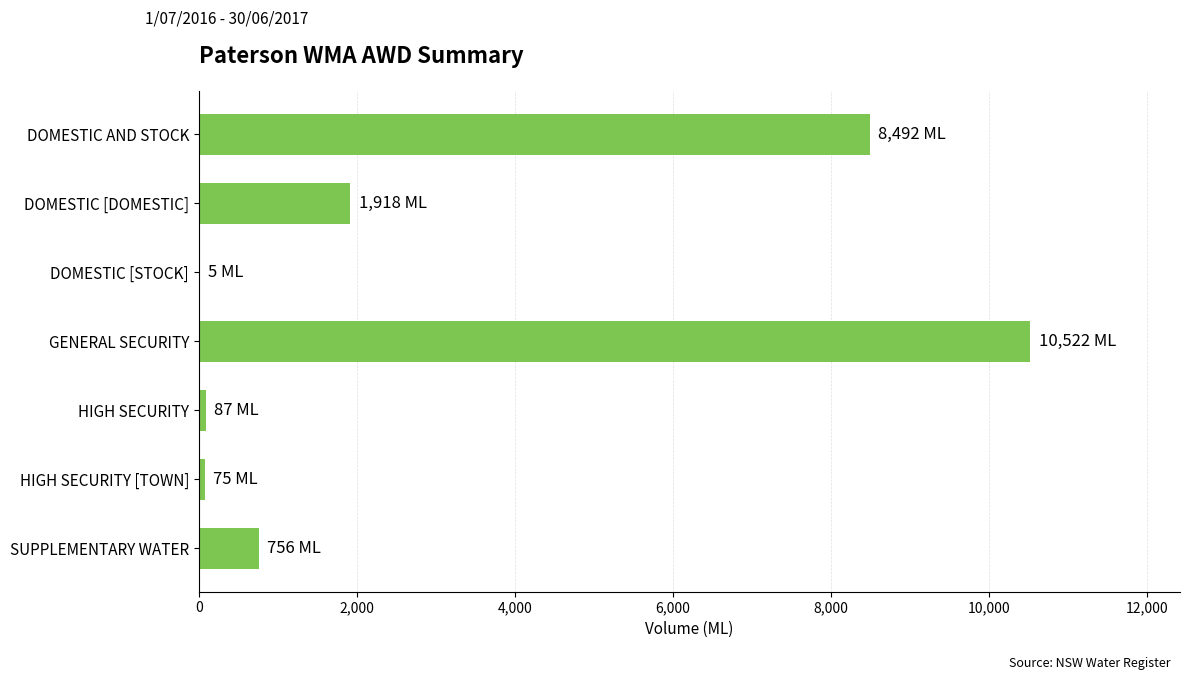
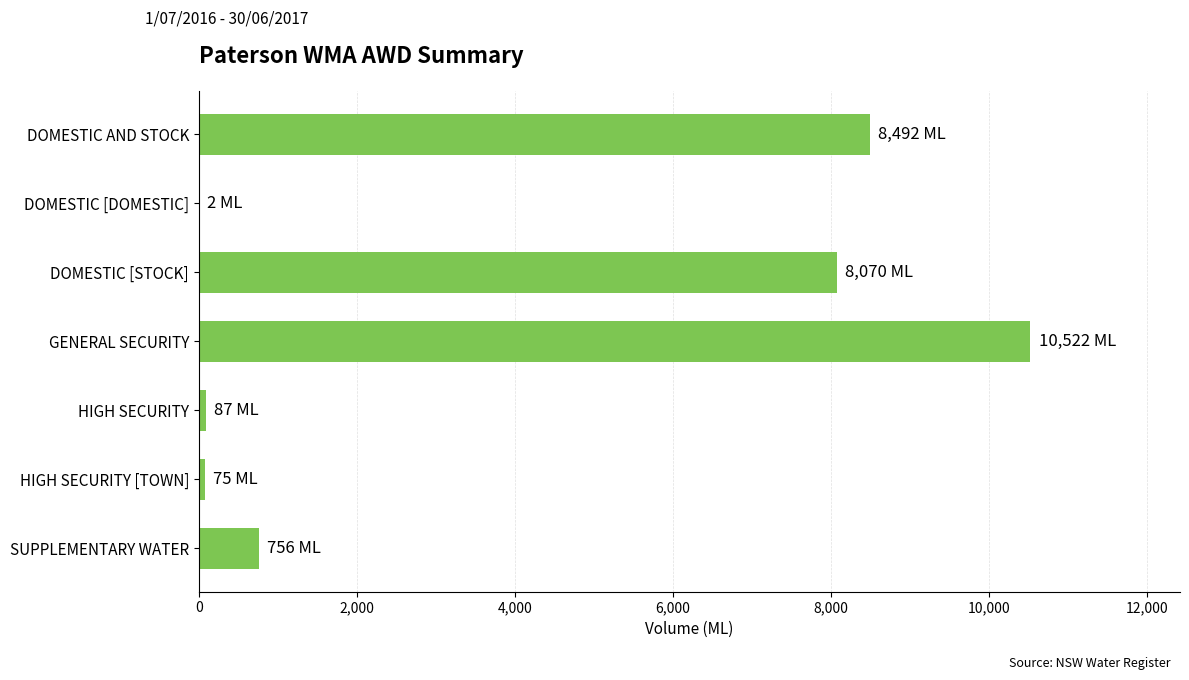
DOMESTIC [DOMESTIC]: 1,918 -> 2
DOMESTIC [STOCK]: 5 -> 8,070
